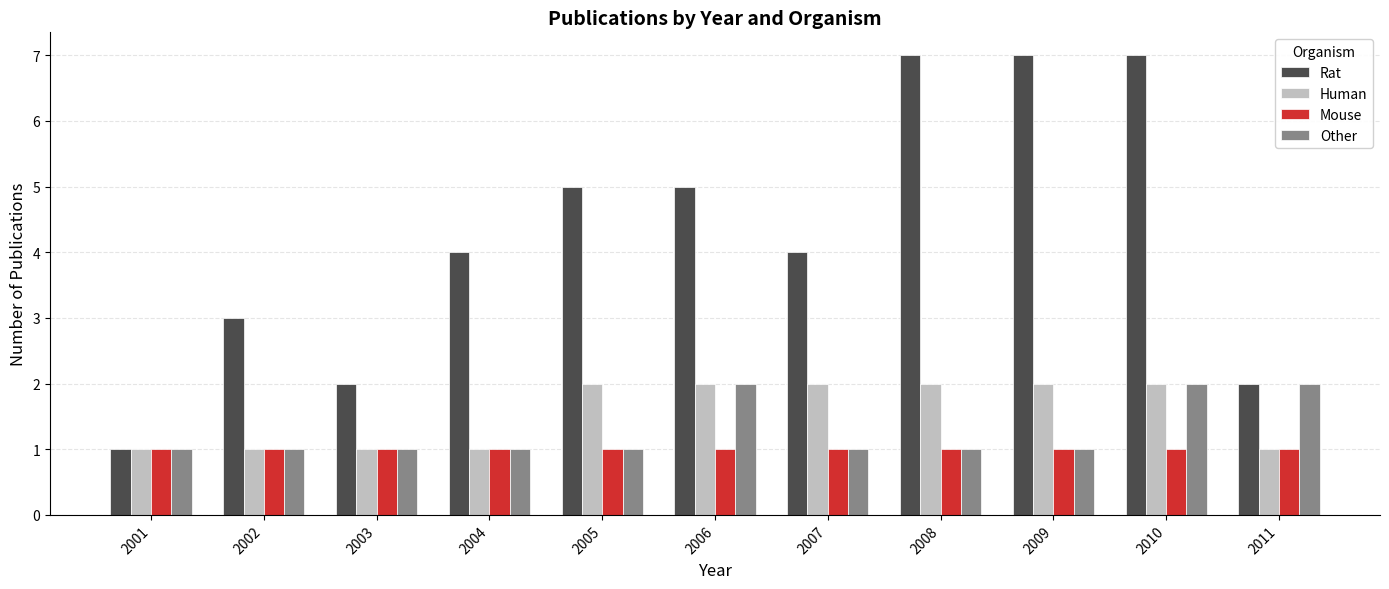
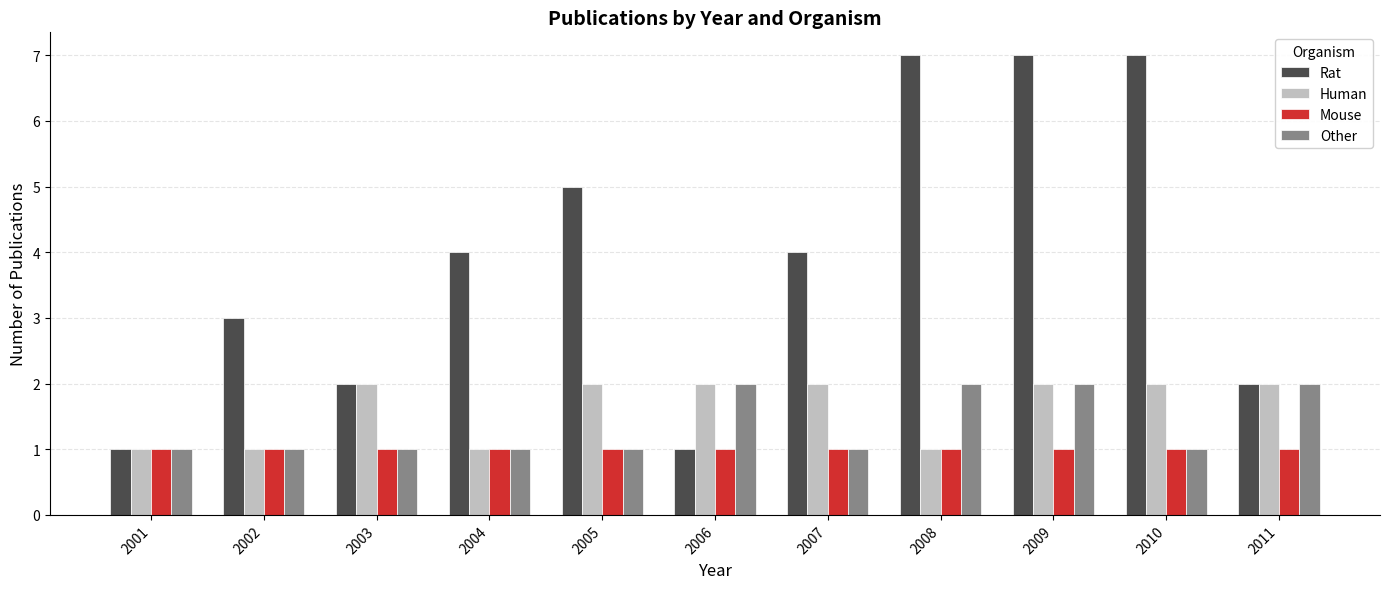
Human, 2003: 1 -> 2
Rat, 2006: 5 -> 1
Human, 2008: 2 -> 1
Other, 2008: 1 -> 2
Other, 2009: 1 -> 2
Other, 2010: 2 -> 1
Human, 2011: 1 -> 2
